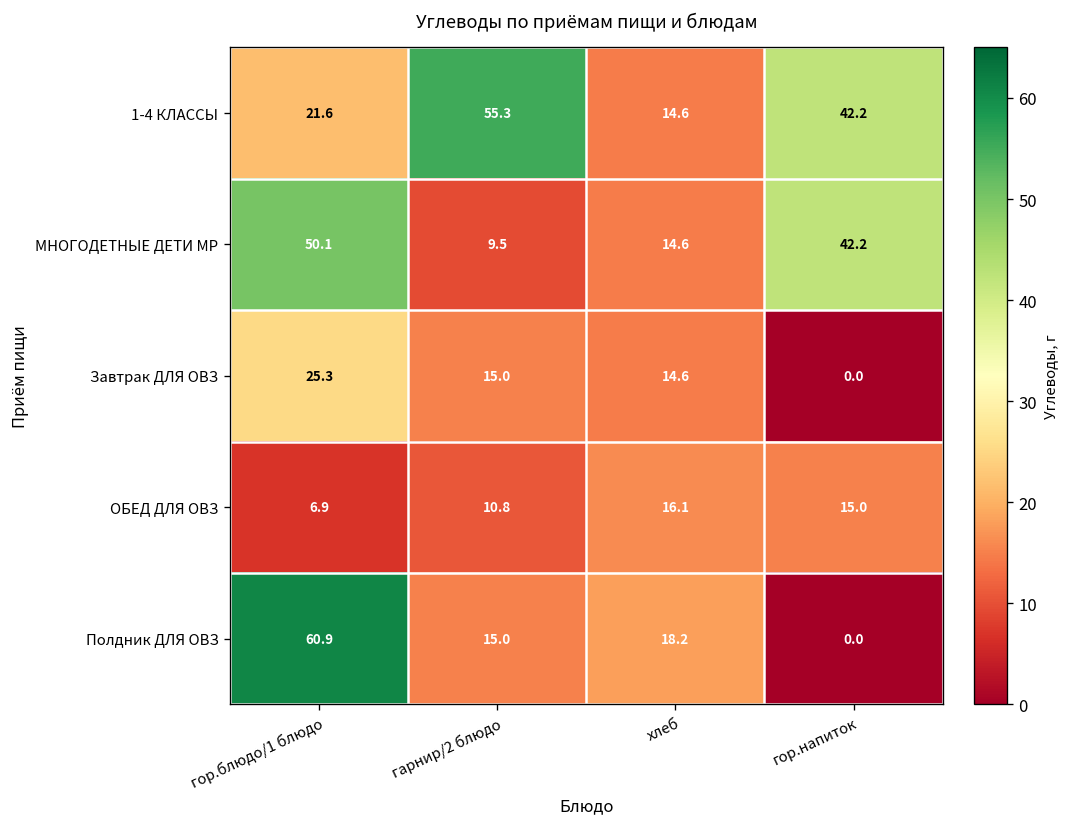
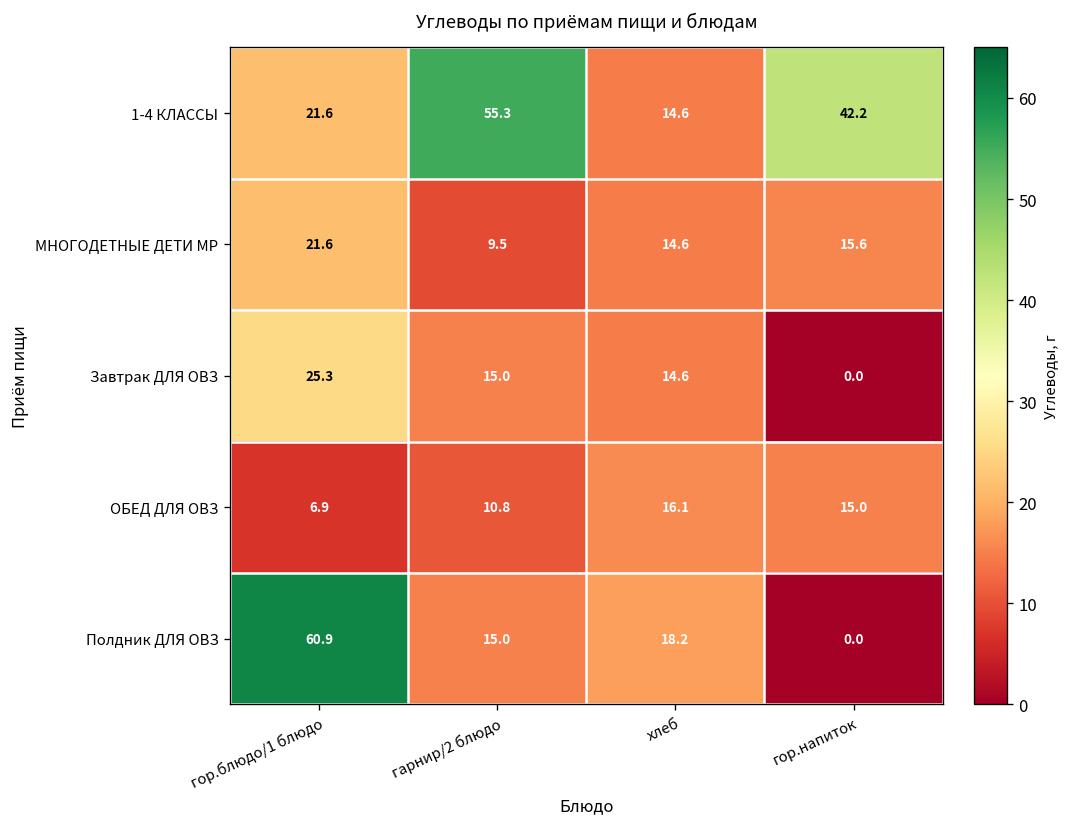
МНОГОДЕТНЫЕ ДЕТИ МР, гор.блюдо/1 блюдо: 50.1 -> 21.6
МНОГОДЕТНЫЕ ДЕТИ МР, гор.напиток: 42.2 -> 15.6
